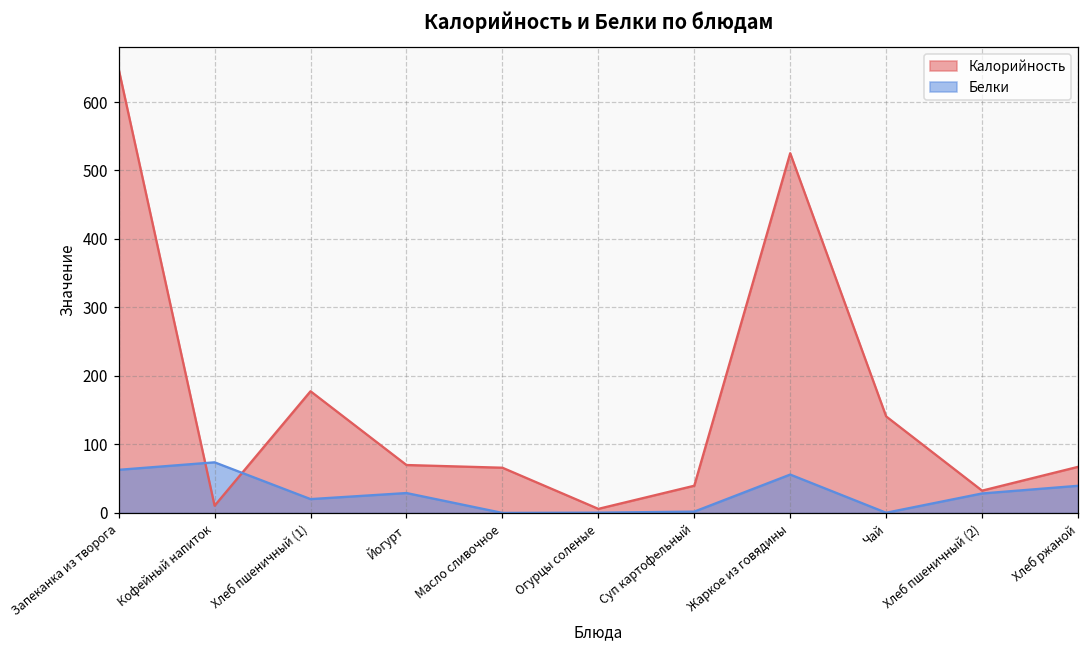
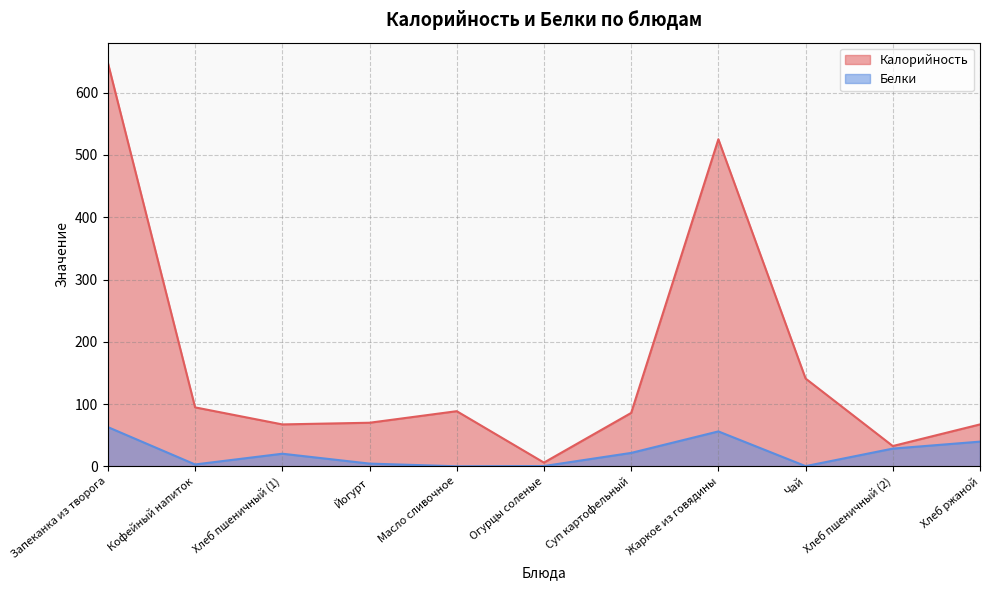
Калорийность, Кофейный напиток: 10 -> 90
Белки, Кофейный напиток: 70 -> 0
Калорийность, Хлеб пшеничный (1): 180 -> 70
Белки, Йогурт: 30 -> 0
Калорийность, Масло сливочное: 70 -> 90
Калорийность, Суп картофельный: 40 -> 90
Белки, Суп картофельный: 0 -> 20
